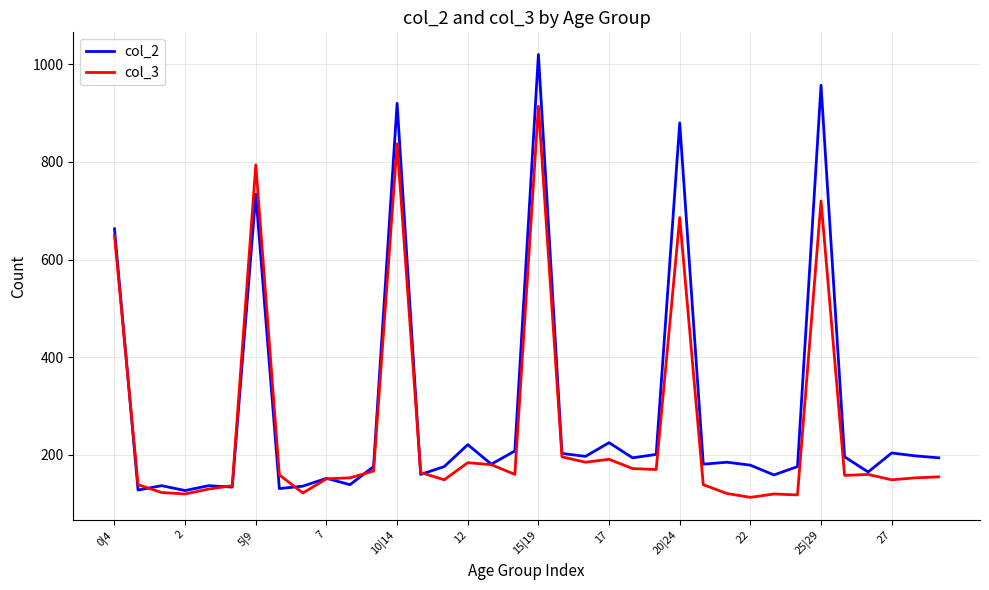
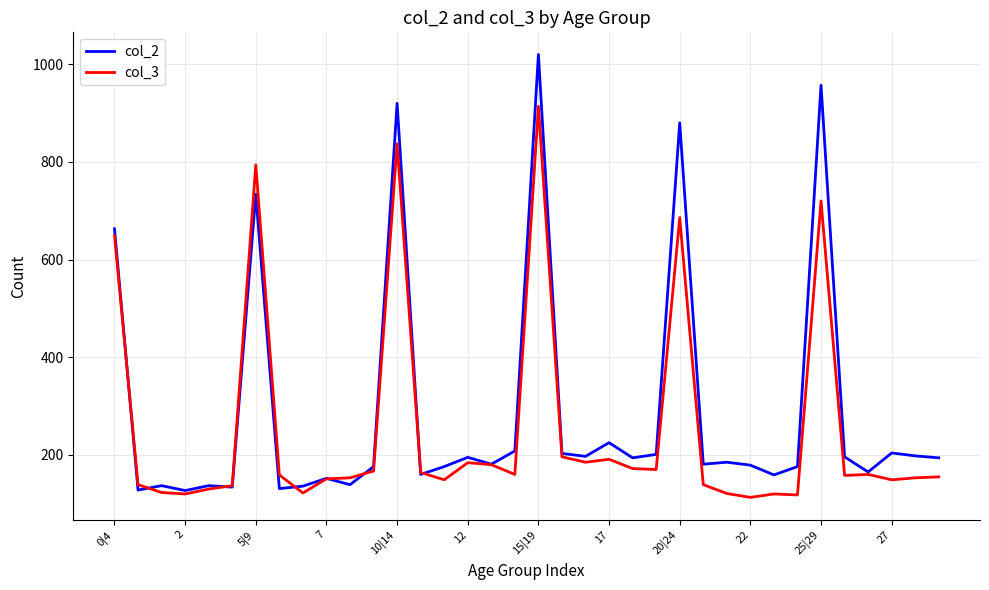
col_2, 12: 220 -> 200
